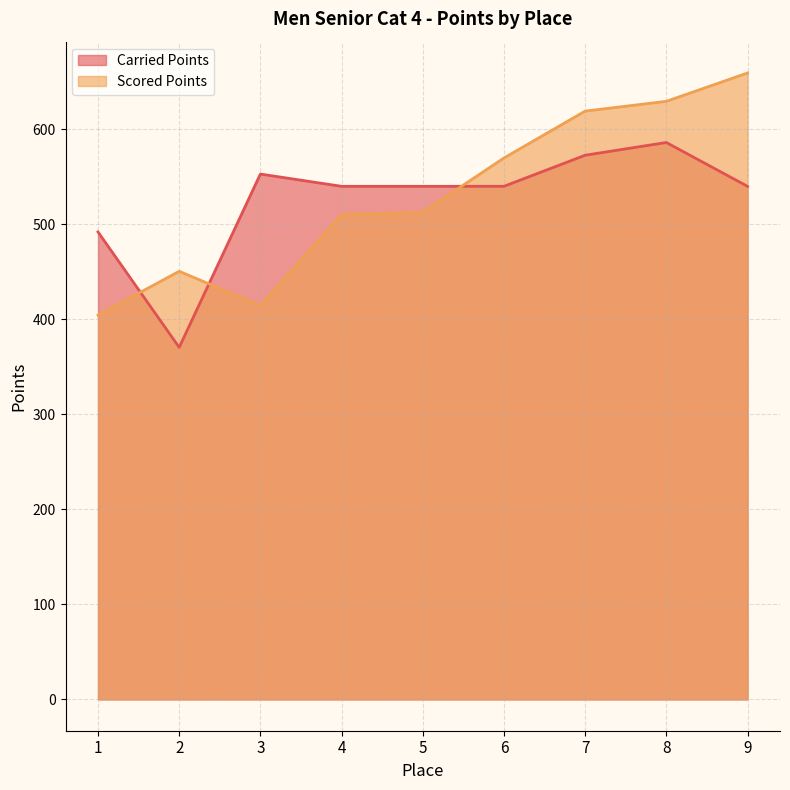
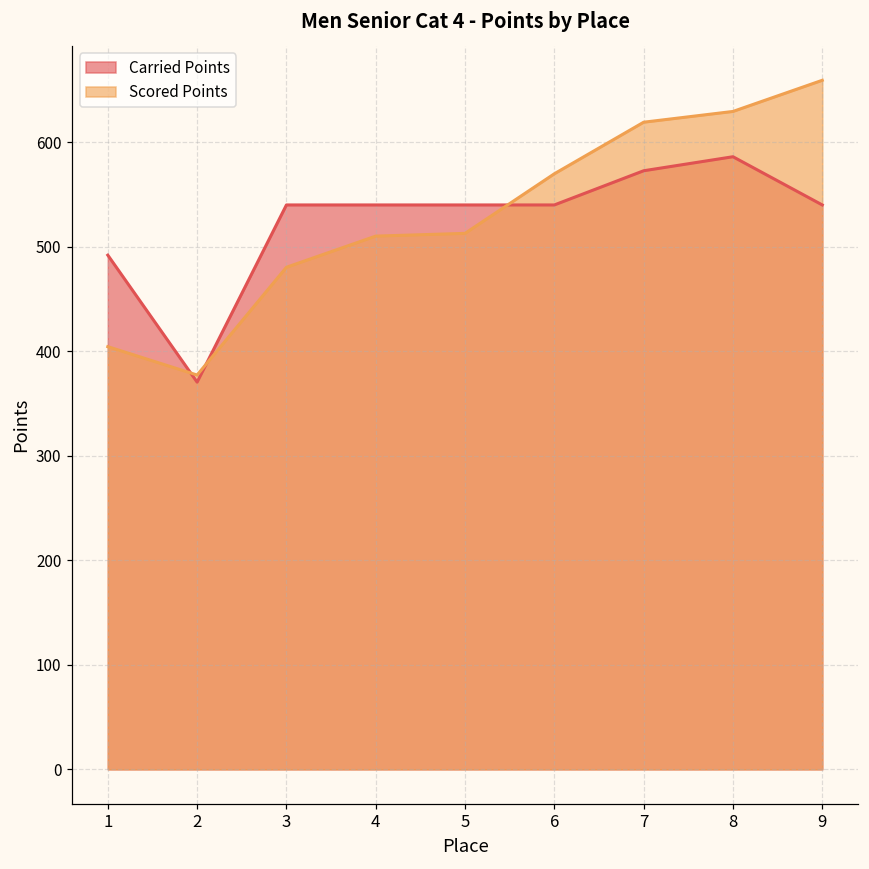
Scored Points, 2: 450 -> 380
Carried Points, 3: 550 -> 540
Scored Points, 3: 410 -> 480
